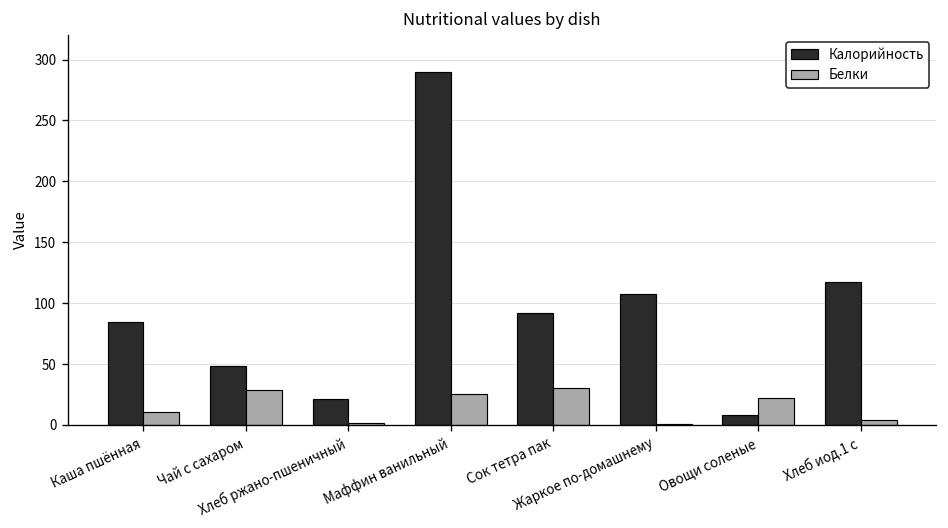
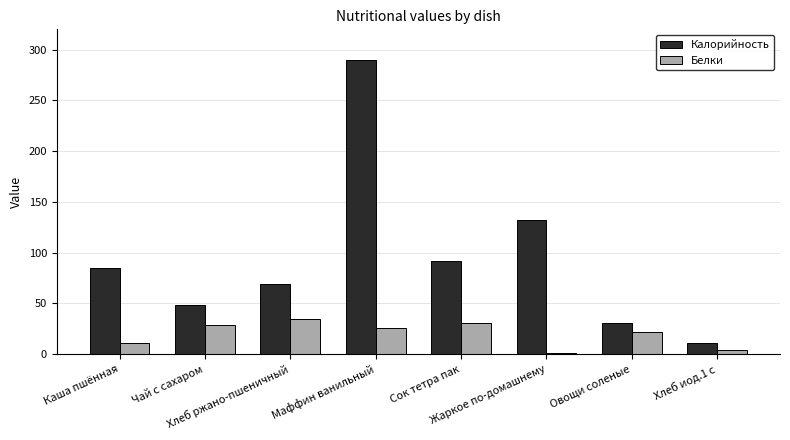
Калорийность, Хлеб ржано-пшеничный: 21 -> 69
Белки, Хлеб ржано-пшеничный: 2 -> 35
Калорийность, Жаркое по-домашнему: 108 -> 132
Калорийность, Овощи соленые: 8 -> 31
Калорийность, Хлеб иод.1 с: 118 -> 11
